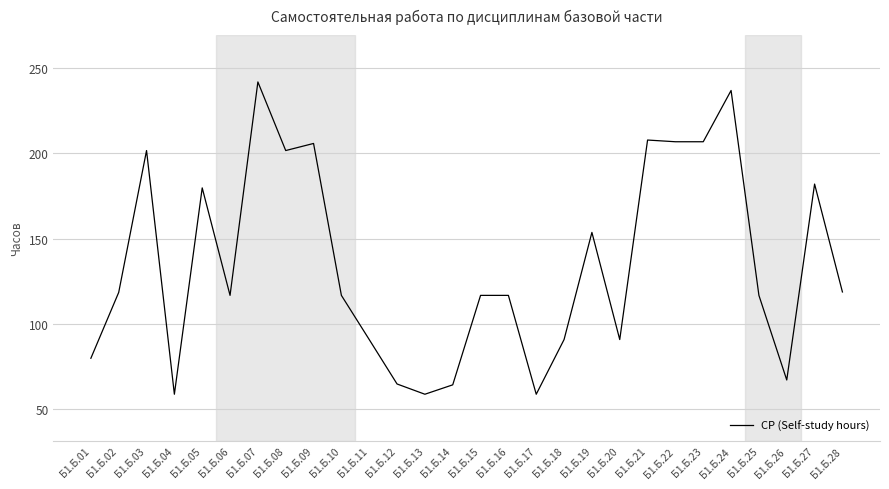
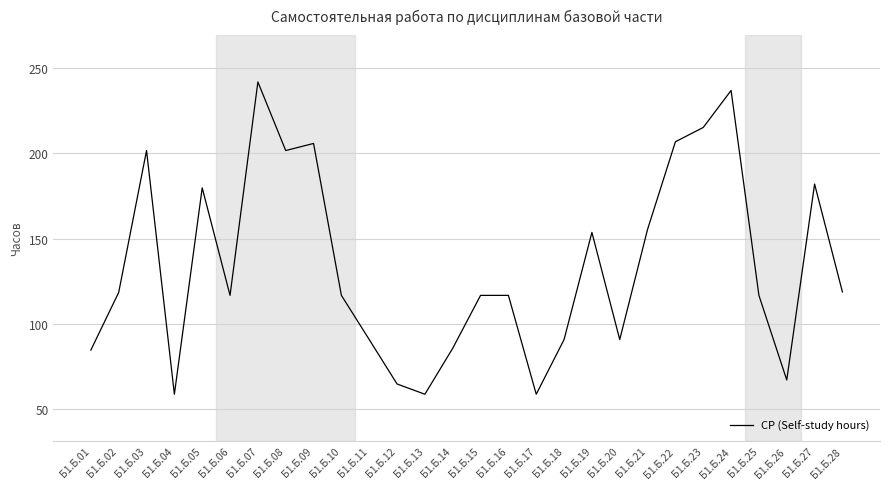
Б1.Б.01: 80 -> 85
Б1.Б.14: 64 -> 86
Б1.Б.21: 208 -> 155
Б1.Б.23: 207 -> 215
